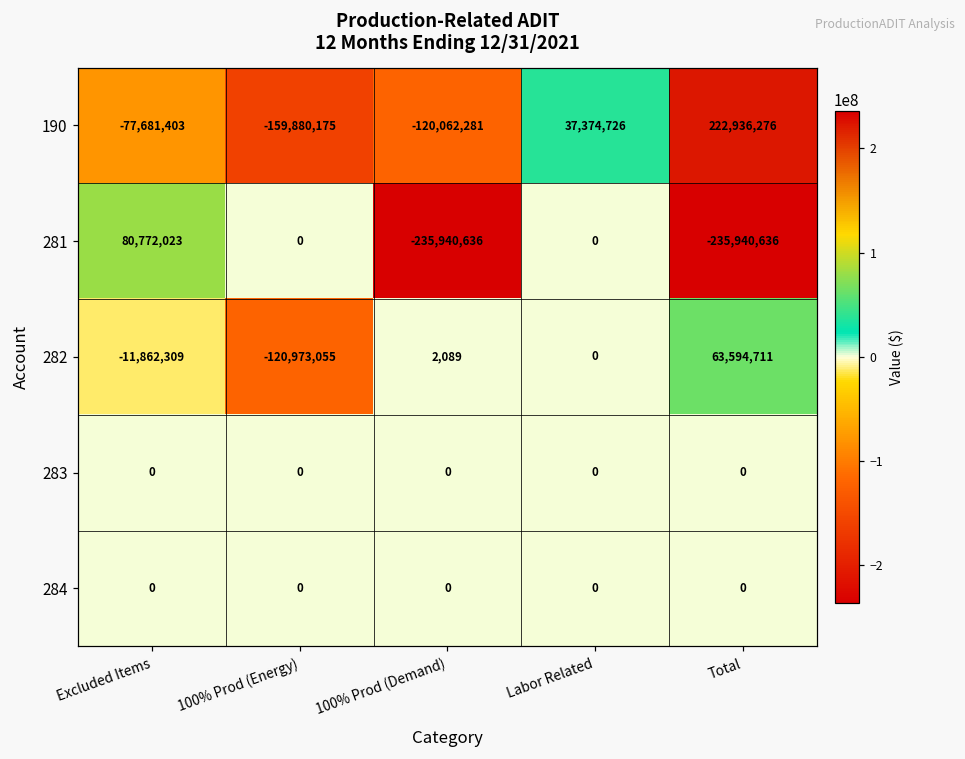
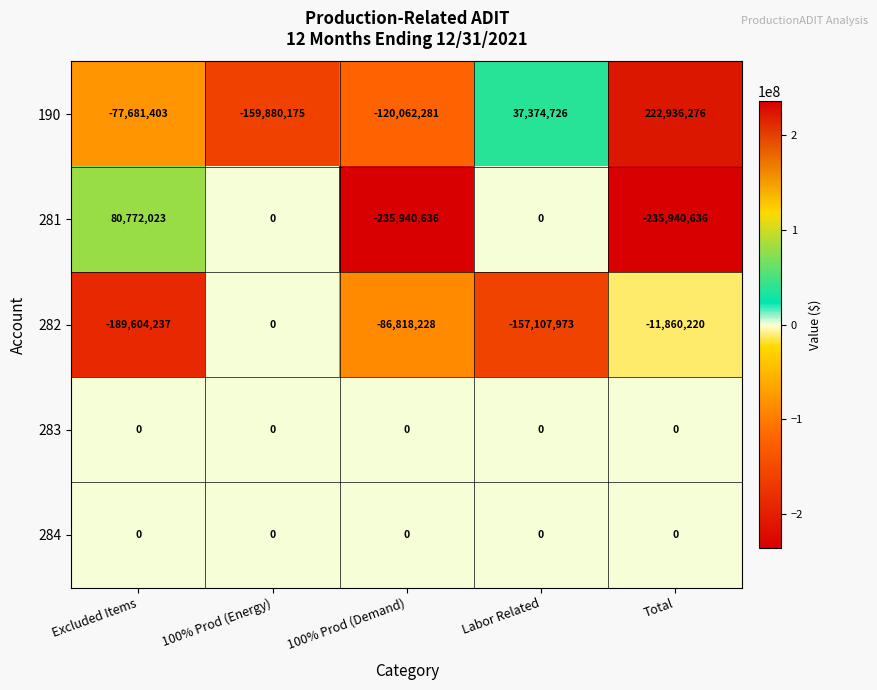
282, Excluded Items: -11,862,309 -> -189,604,237
282, 100% Prod (Energy): -120,973,055 -> 0
282, 100% Prod (Demand): 2,089 -> -86,818,228
282, Labor Related: 0 -> -157,107,973
282, Total: 63,594,711 -> -11,860,220
